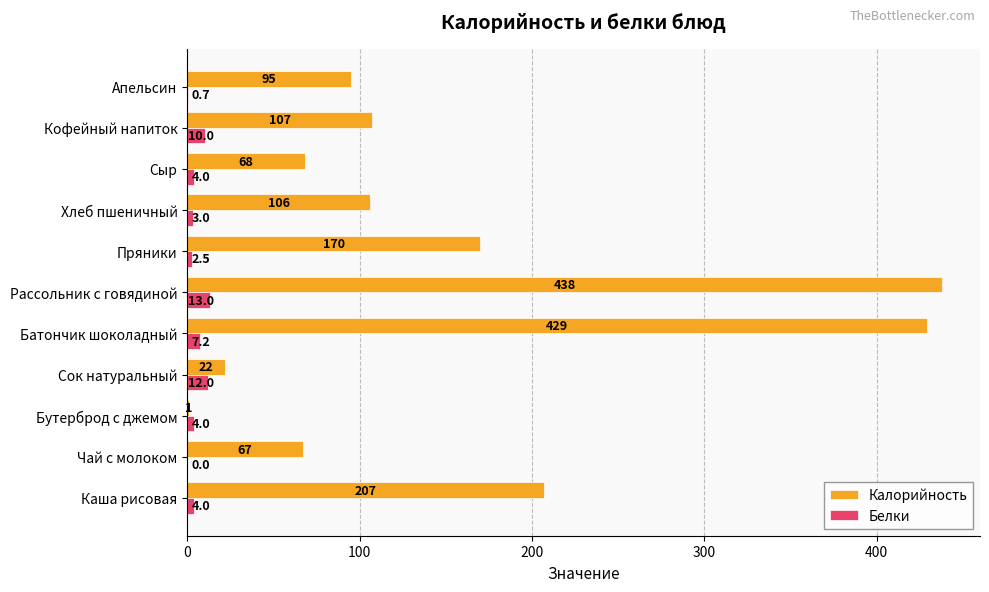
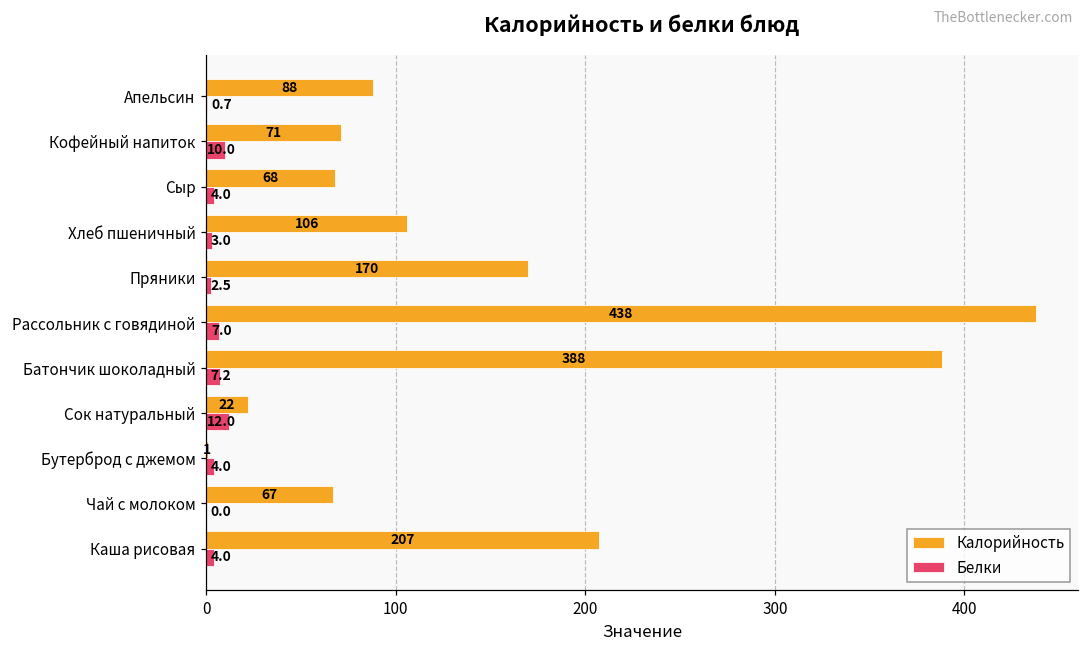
Калорийность, Апельсин: 95 -> 88
Калорийность, Кофейный напиток: 107 -> 71
Белки, Рассольник с говядиной: 13.0 -> 7.0
Калорийность, Батончик шоколадный: 429 -> 388
